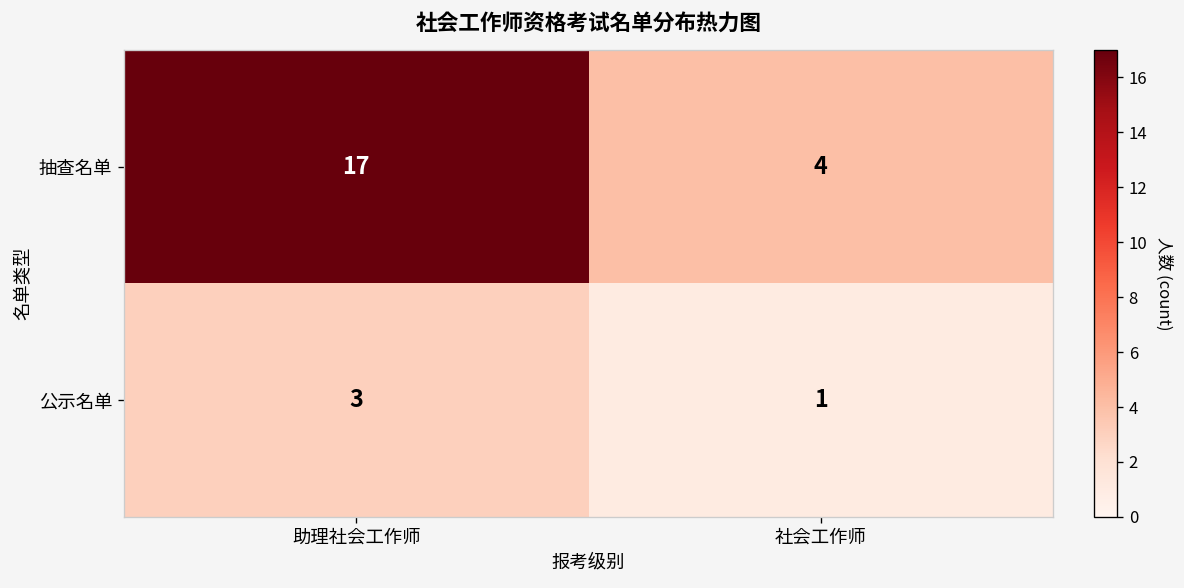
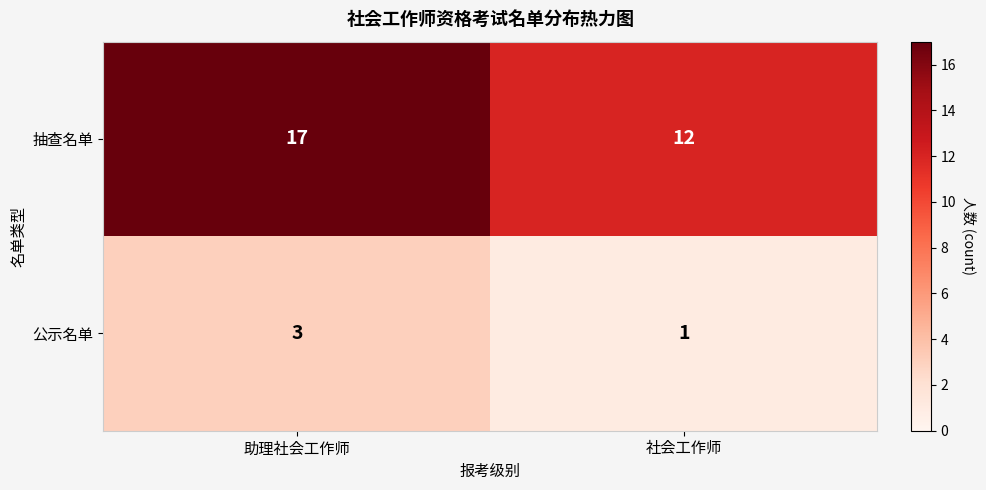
抽查名单, 社会工作师: 4 -> 12
